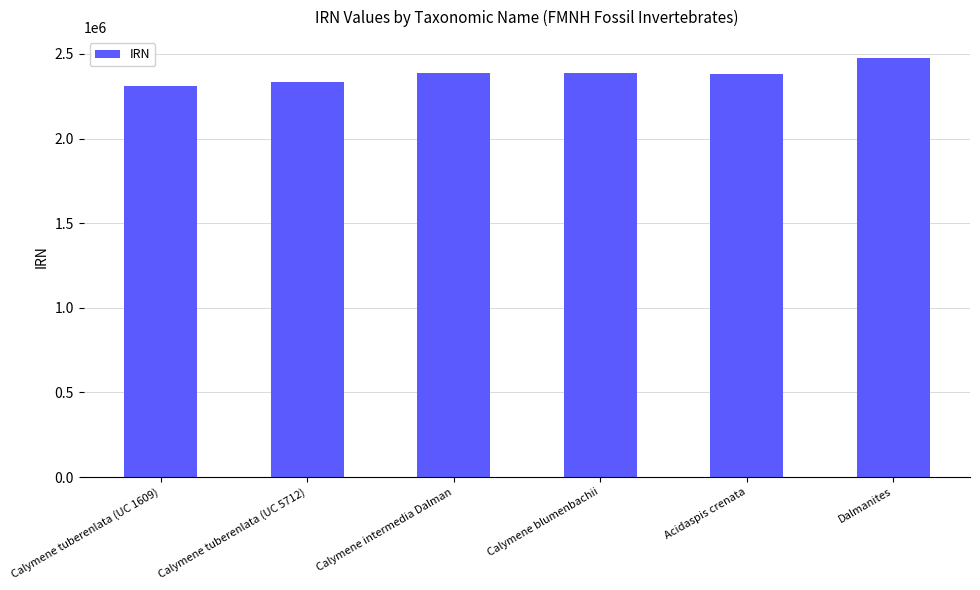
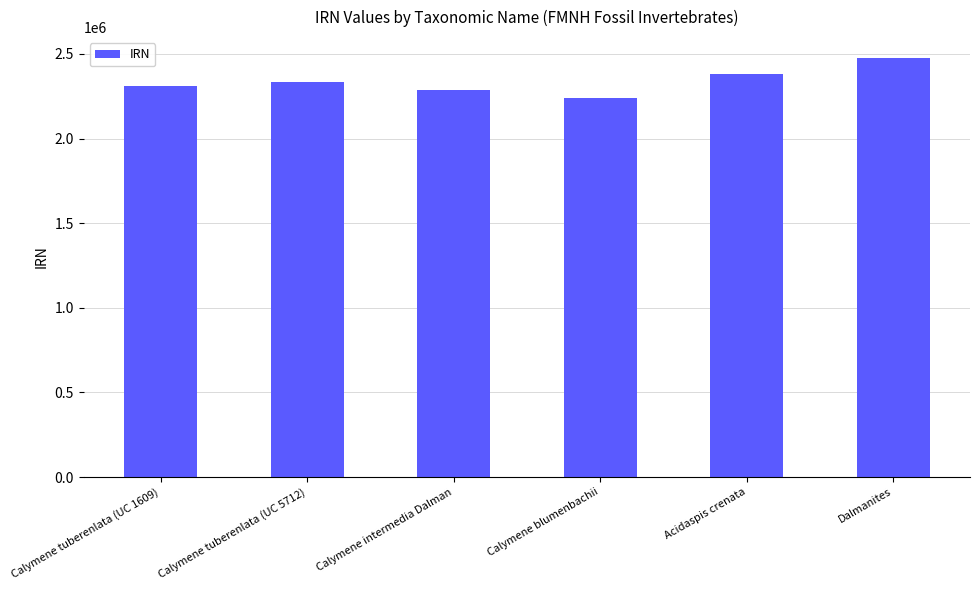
Calymene intermedia Dalman: 2390000 -> 2290000
Calymene blumenbachii: 2390000 -> 2240000
